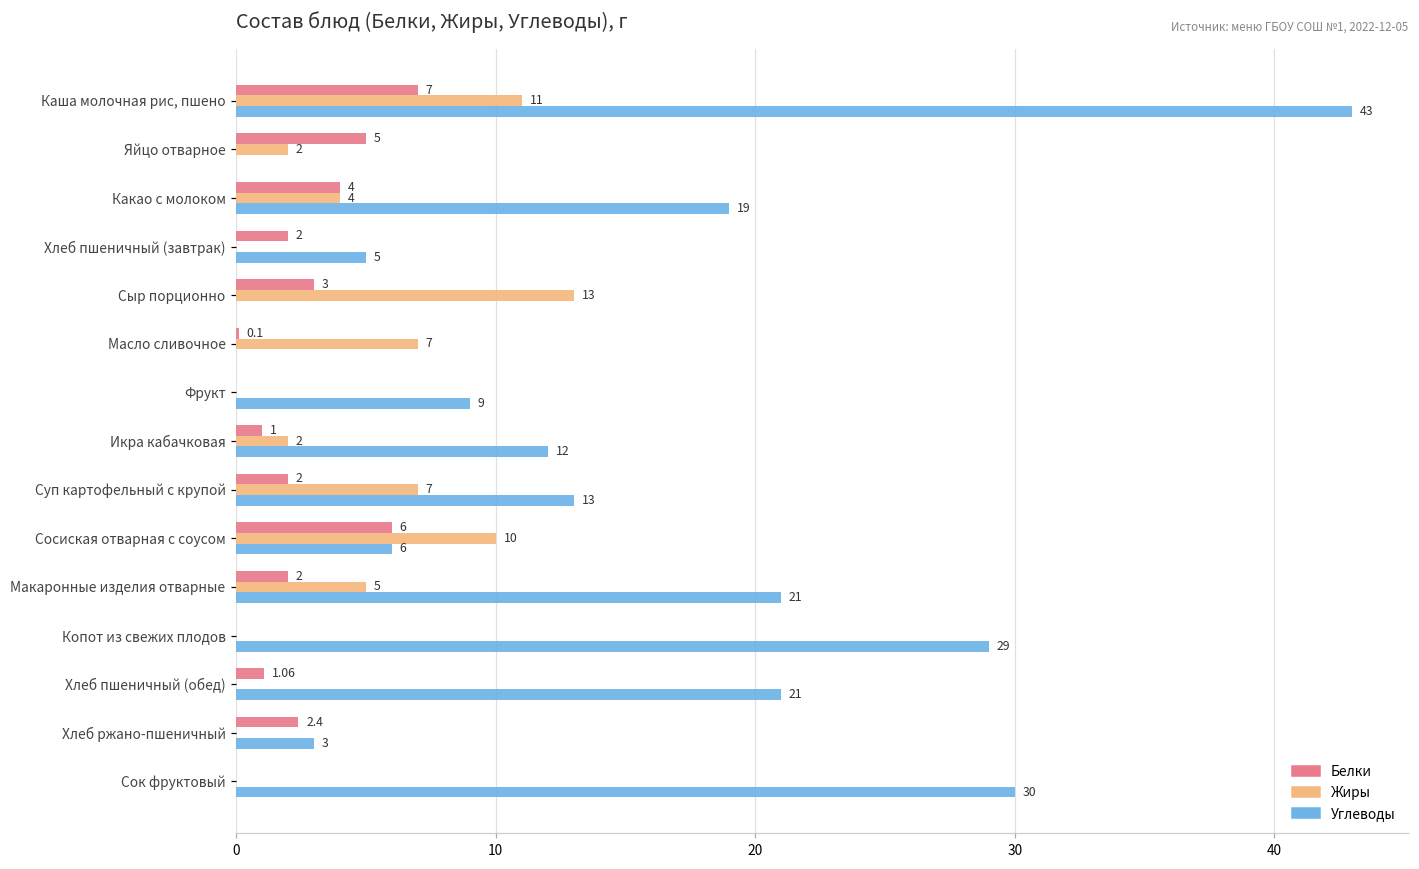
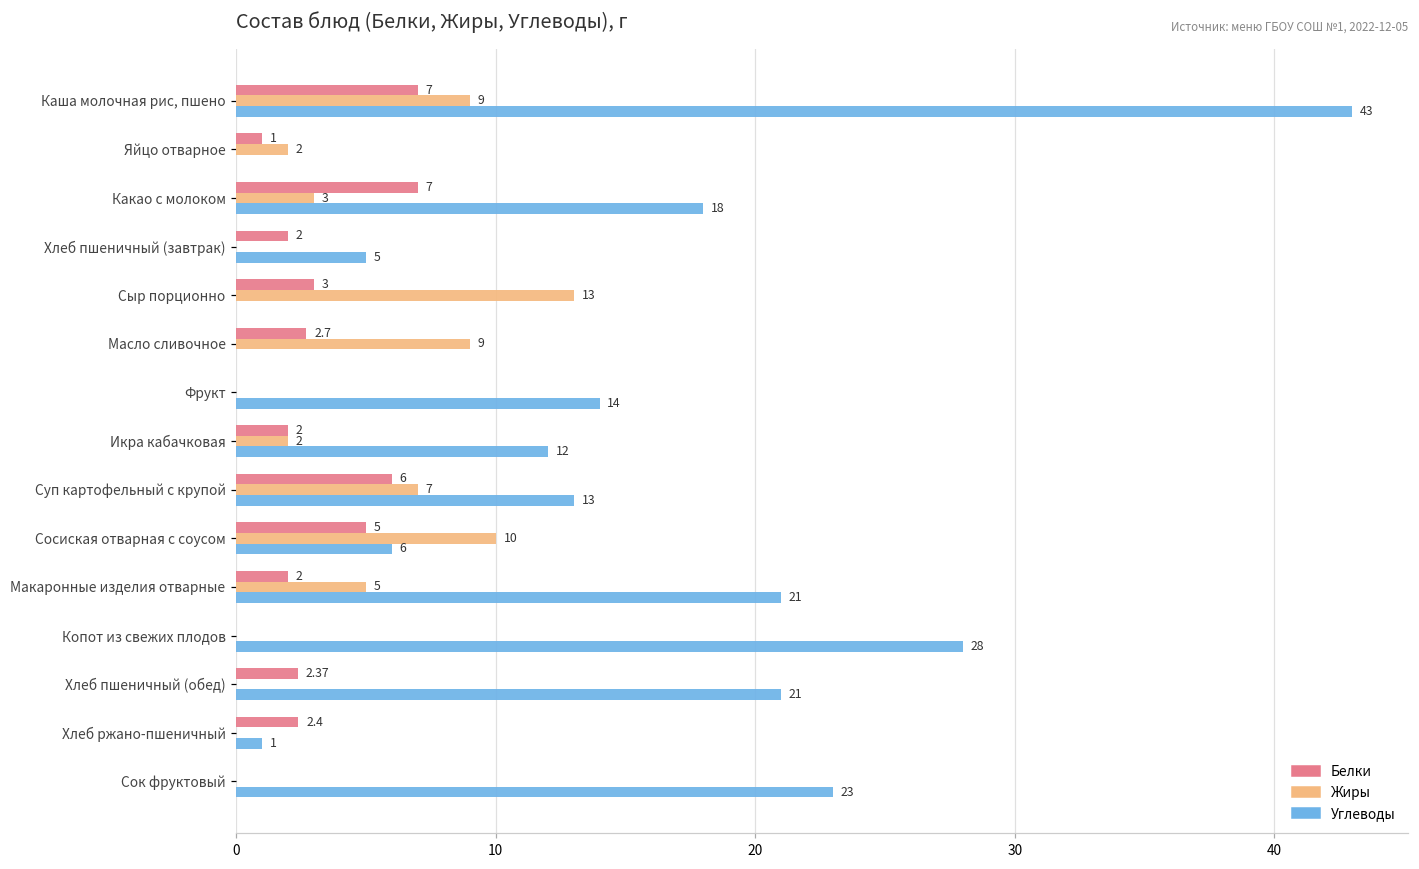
Жиры, Каша молочная рис, пшено: 11 -> 9
Белки, Яйцо отварное: 5 -> 1
Белки, Какао с молоком: 4 -> 7
Жиры, Какао с молоком: 4 -> 3
Углеводы, Какао с молоком: 19 -> 18
Белки, Масло сливочное: 0.1 -> 2.7
Жиры, Масло сливочное: 7 -> 9
Углеводы, Фрукт: 9 -> 14
Белки, Икра кабачковая: 1 -> 2
Белки, Суп картофельный с крупой: 2 -> 6
Белки, Сосиская отварная с соусом: 6 -> 5
Углеводы, Копот из свежих плодов: 29 -> 28
Белки, Хлеб пшеничный (обед): 1.06 -> 2.37
Углеводы, Хлеб ржано-пшеничный: 3 -> 1
Углеводы, Сок фруктовый: 30 -> 23
